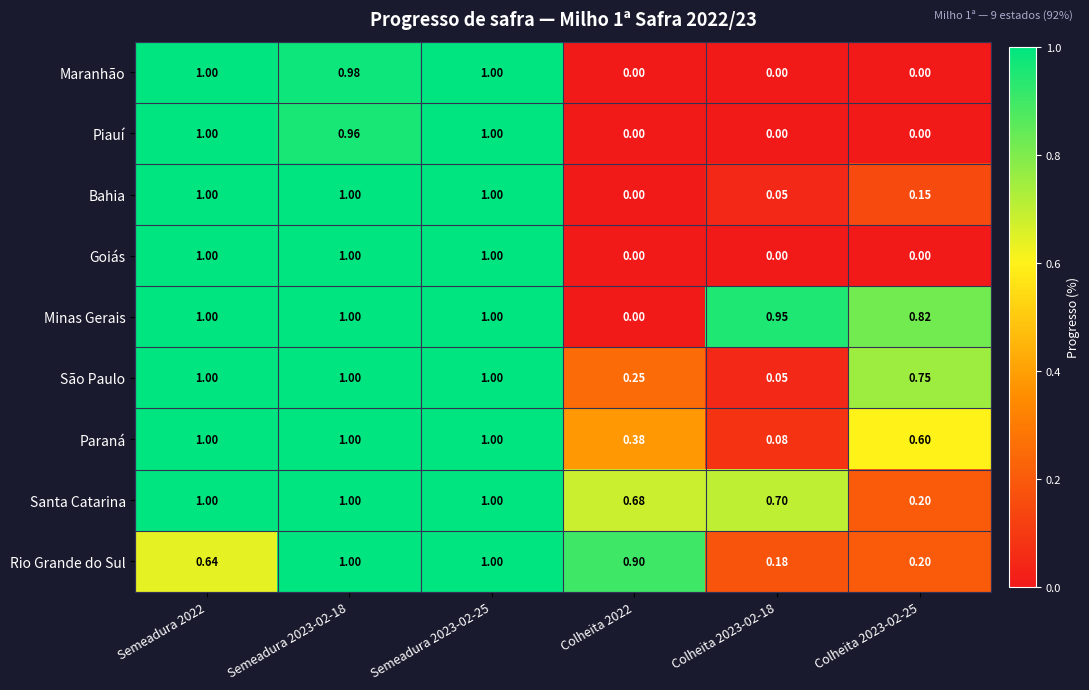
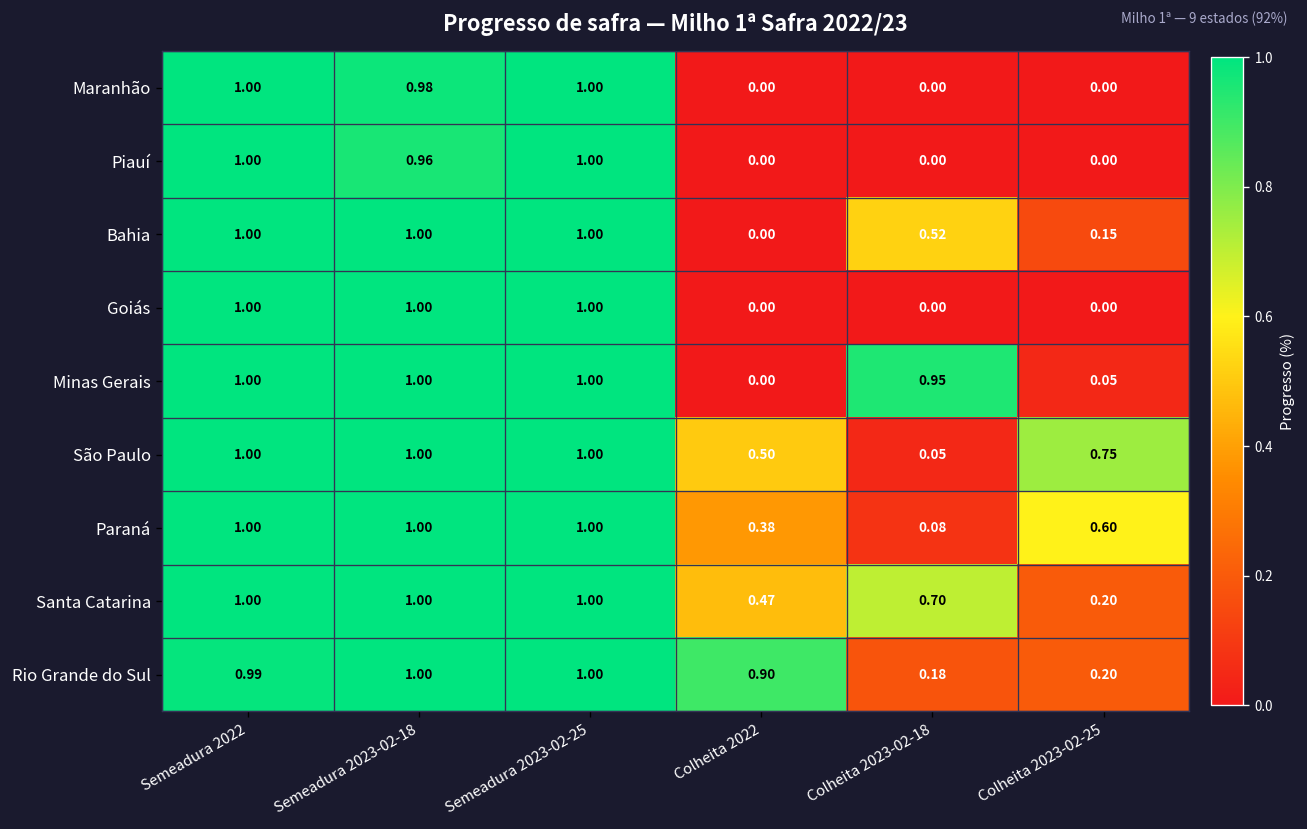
Bahia, Colheita 2023-02-18: 0.05 -> 0.52
Minas Gerais, Colheita 2023-02-25: 0.82 -> 0.05
São Paulo, Colheita 2022: 0.25 -> 0.50
Santa Catarina, Colheita 2022: 0.68 -> 0.47
Rio Grande do Sul, Semeadura 2022: 0.64 -> 0.99
